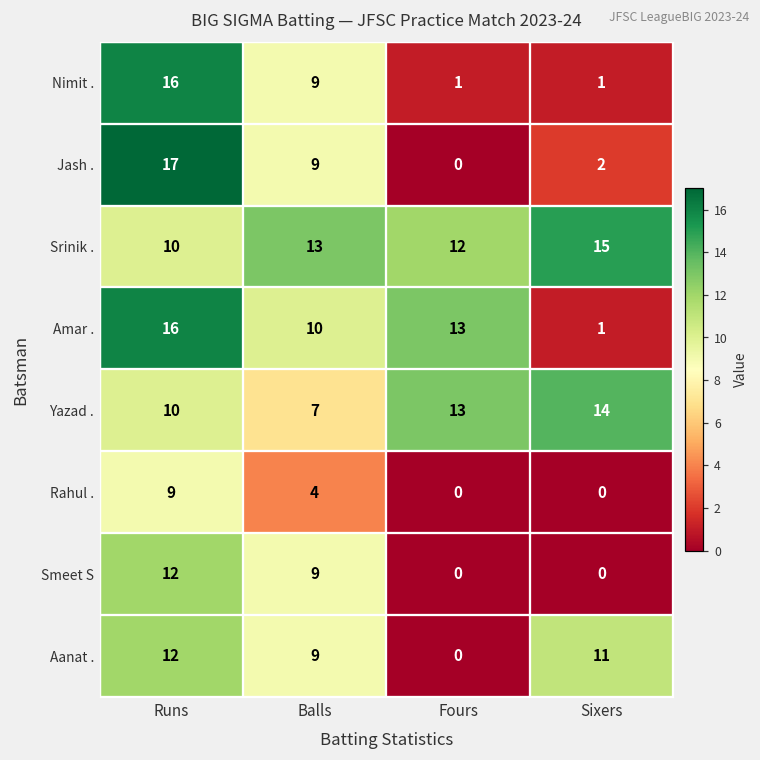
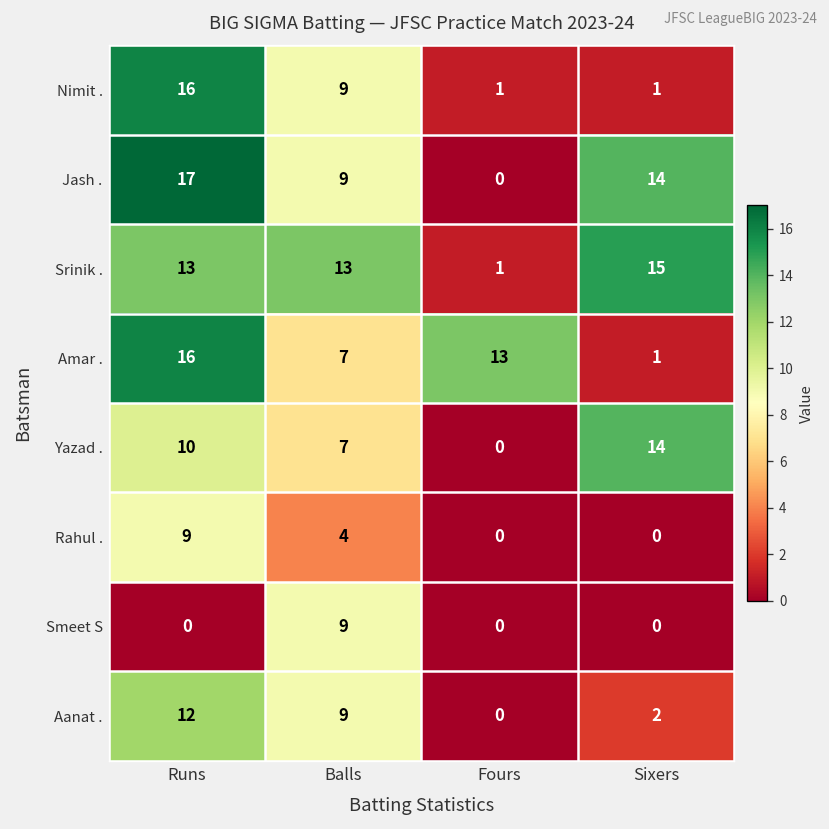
Jash ., Sixers: 2 -> 14
Srinik ., Runs: 10 -> 13
Srinik ., Fours: 12 -> 1
Amar ., Balls: 10 -> 7
Yazad ., Fours: 13 -> 0
Smeet S, Runs: 12 -> 0
Aanat ., Sixers: 11 -> 2
